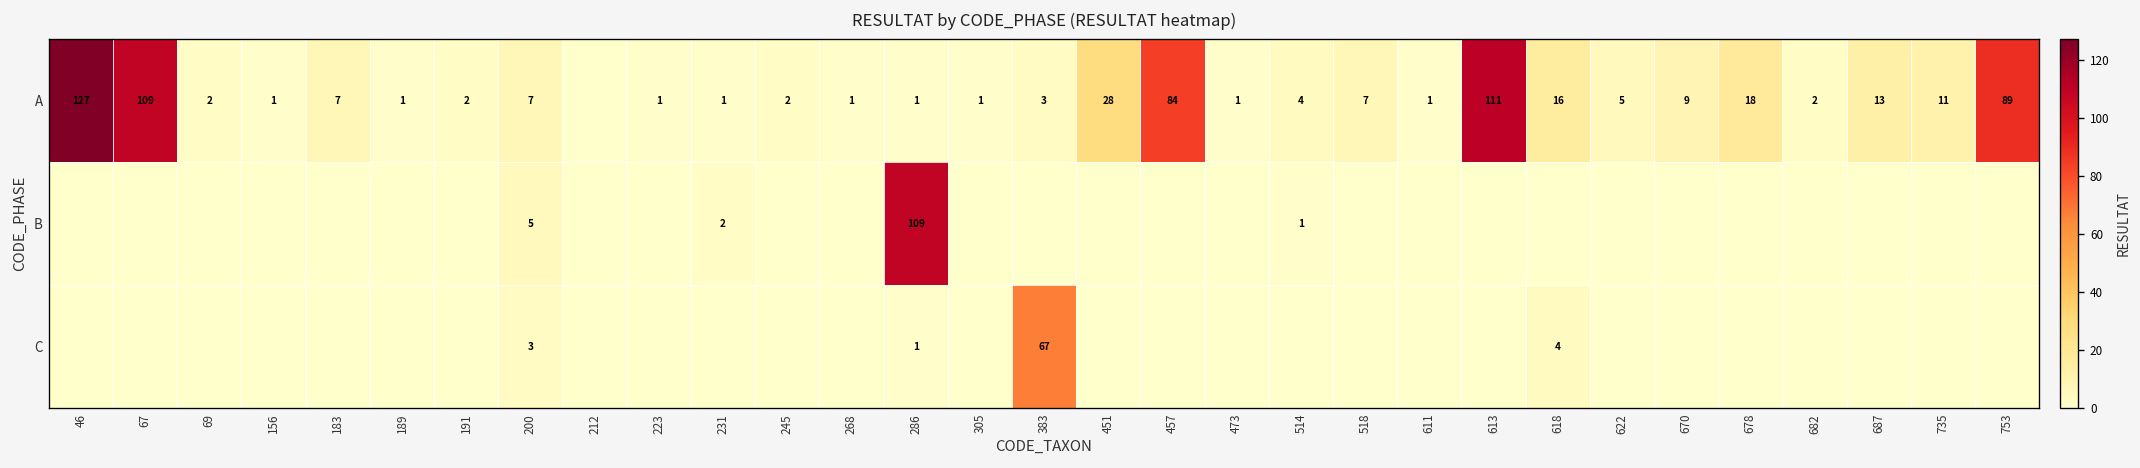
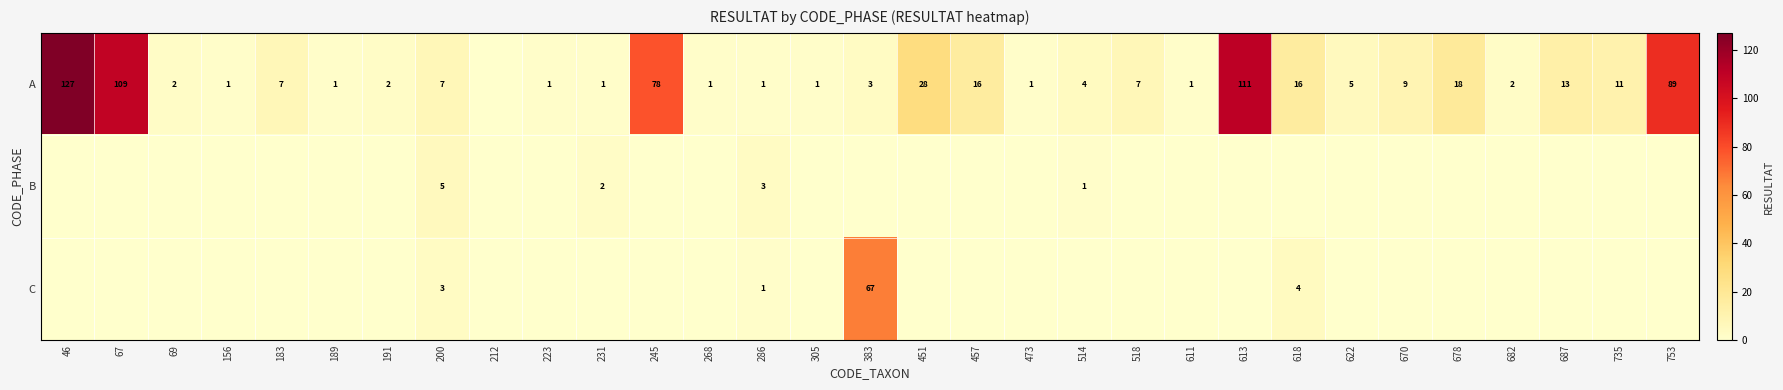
A, 245: 2 -> 78
A, 457: 84 -> 16
B, 286: 109 -> 3
